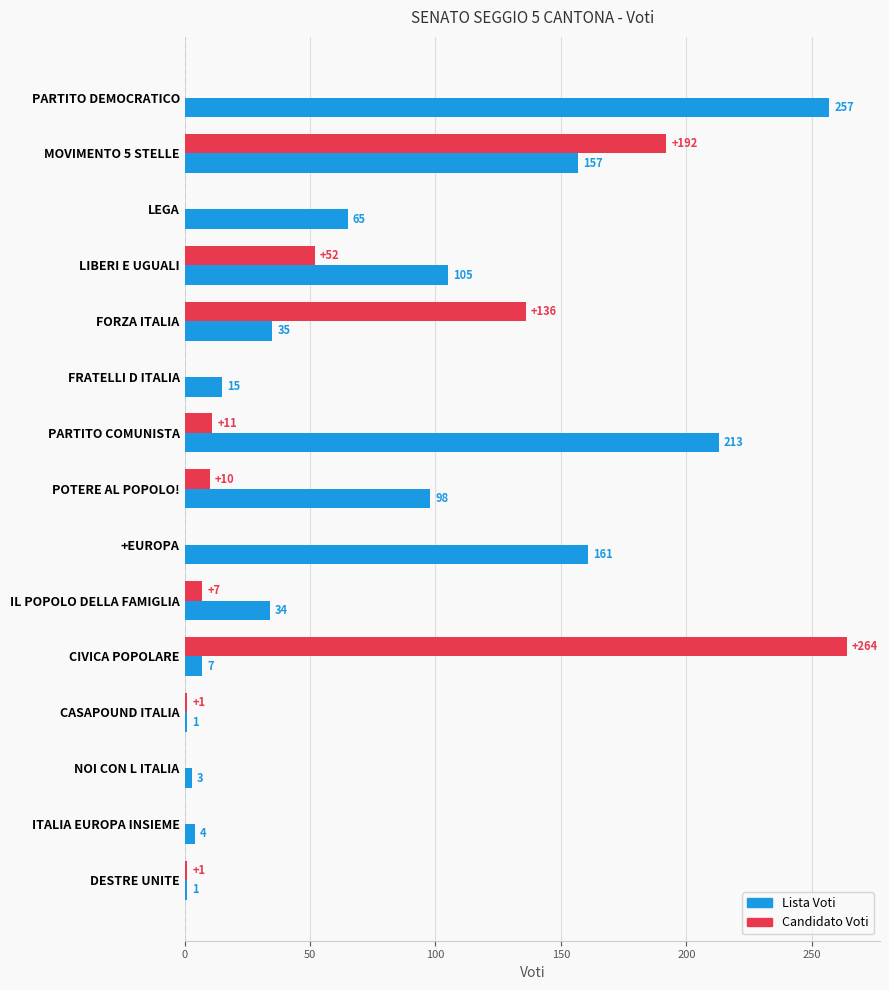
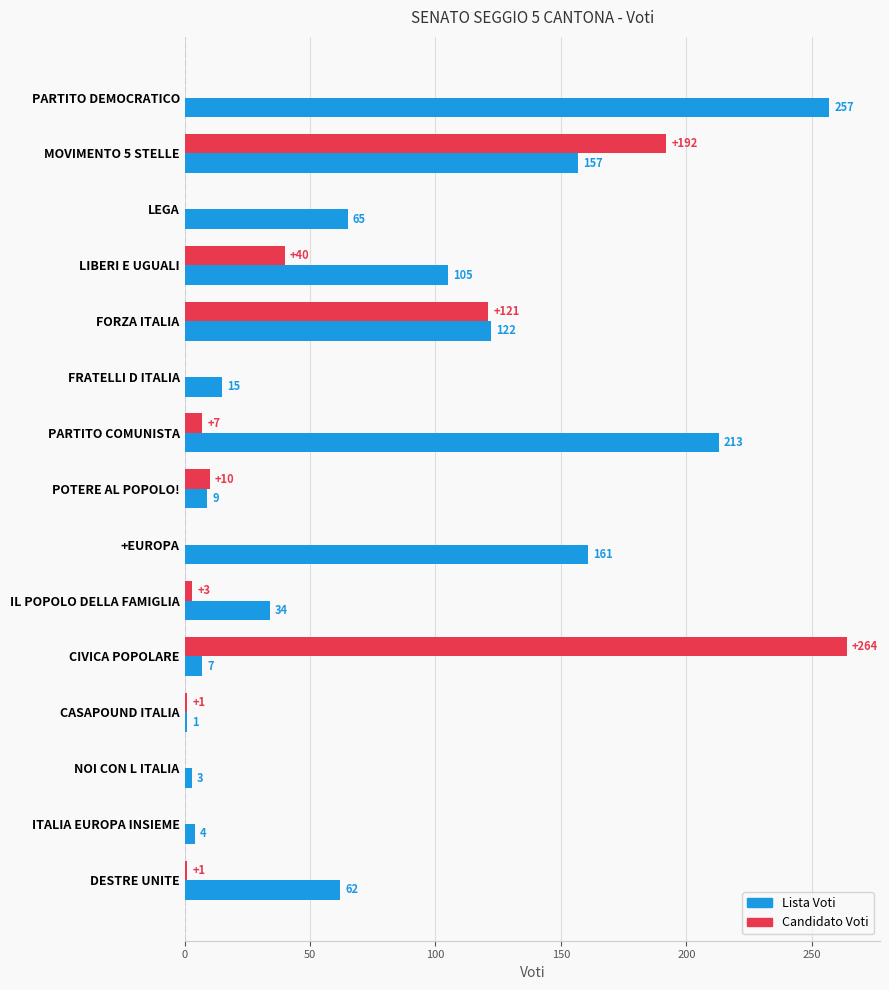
Candidato Voti, LIBERI E UGUALI: +52 -> +40
Candidato Voti, FORZA ITALIA: +136 -> +121
Lista Voti, FORZA ITALIA: 35 -> 122
Candidato Voti, PARTITO COMUNISTA: +11 -> +7
Lista Voti, POTERE AL POPOLO!: 98 -> 9
Candidato Voti, IL POPOLO DELLA FAMIGLIA: +7 -> +3
Lista Voti, DESTRE UNITE: 1 -> 62
